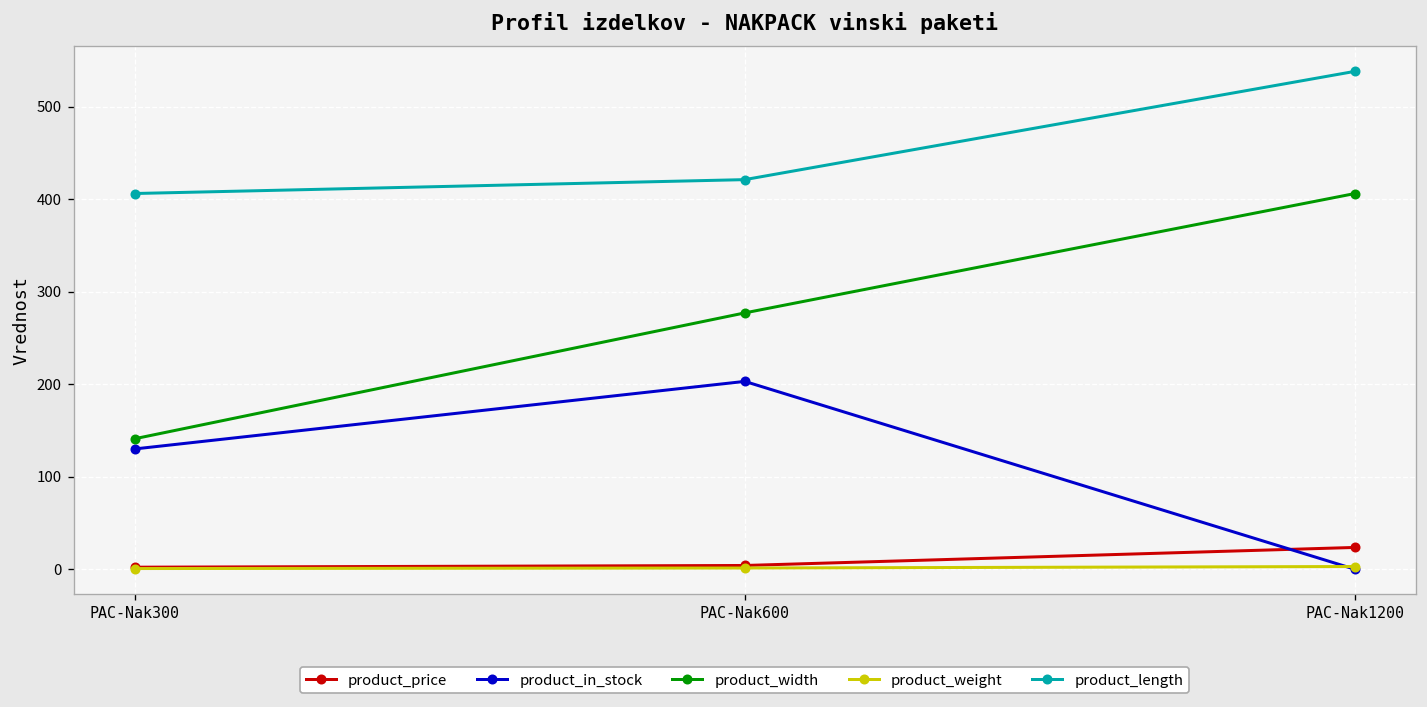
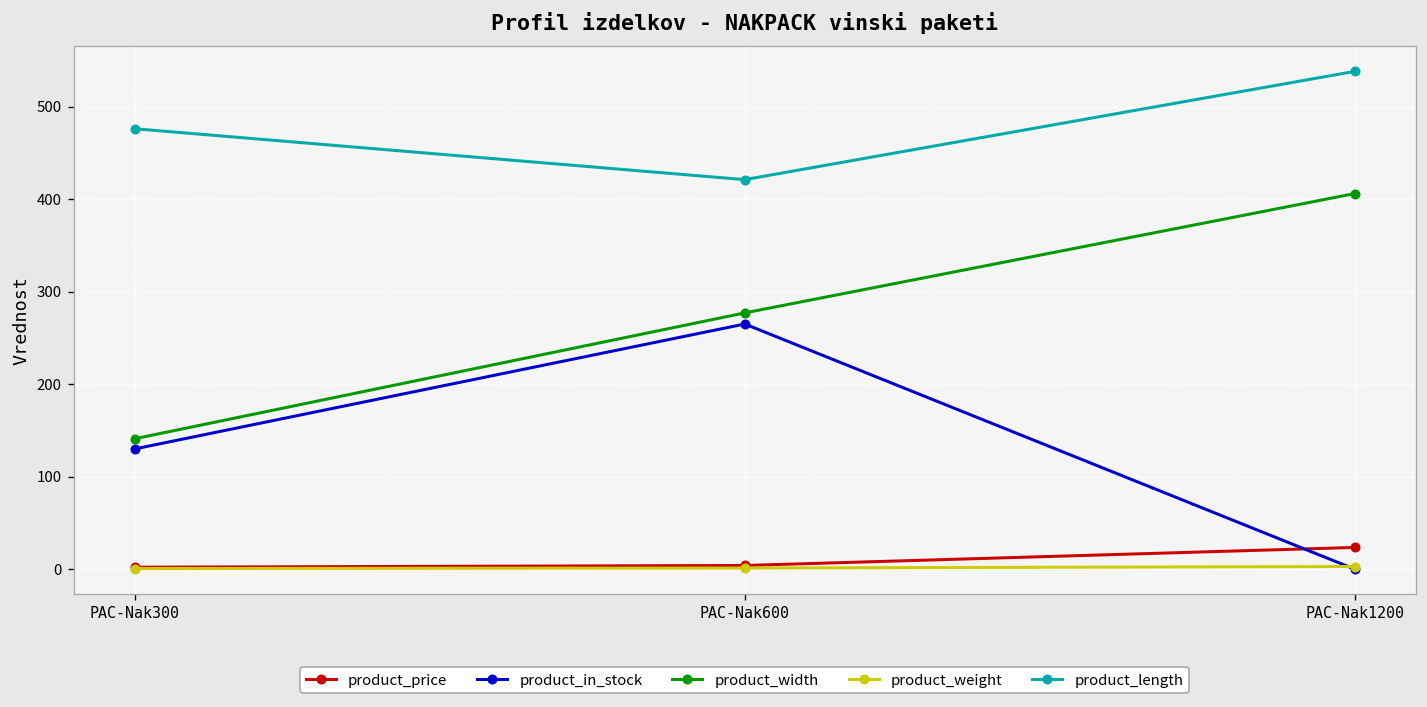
product_length, PAC-Nak300: 410 -> 480
product_in_stock, PAC-Nak600: 200 -> 270
